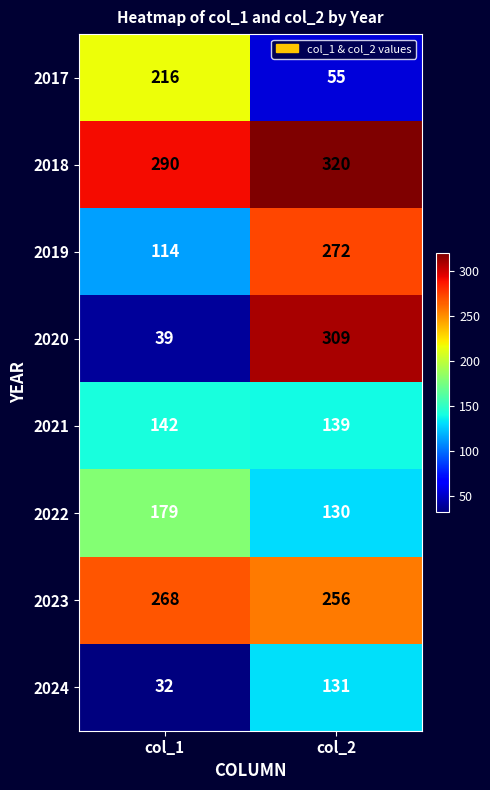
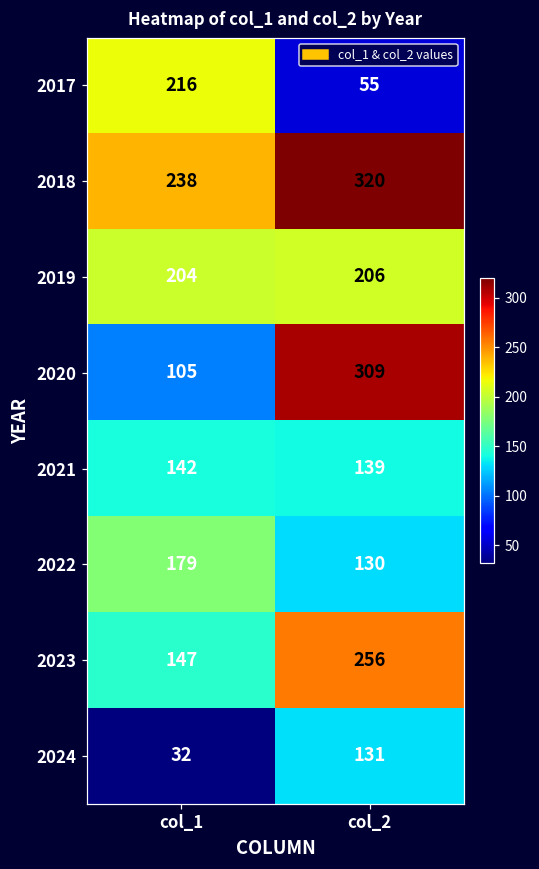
2018, col_1: 290 -> 238
2019, col_1: 114 -> 204
2019, col_2: 272 -> 206
2020, col_1: 39 -> 105
2023, col_1: 268 -> 147
